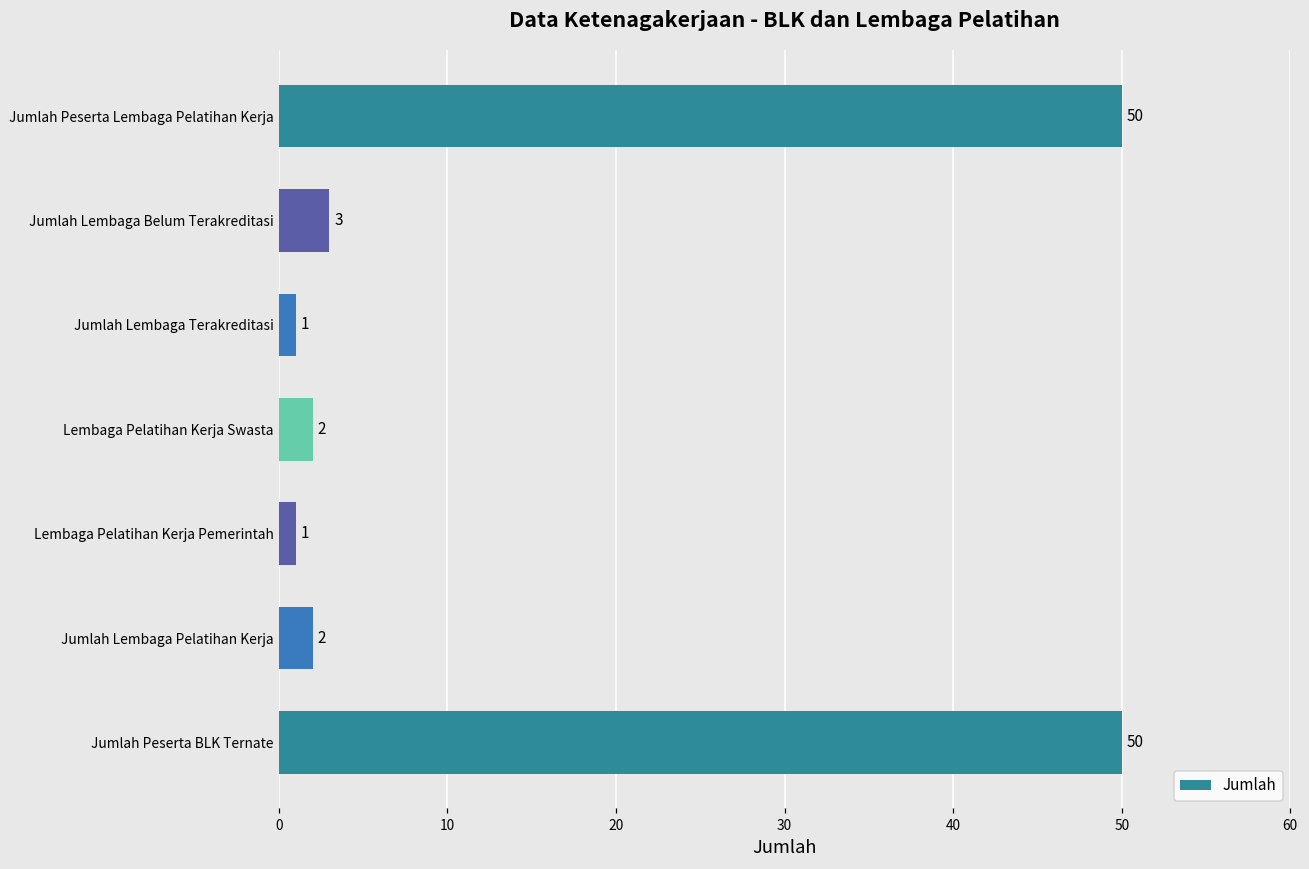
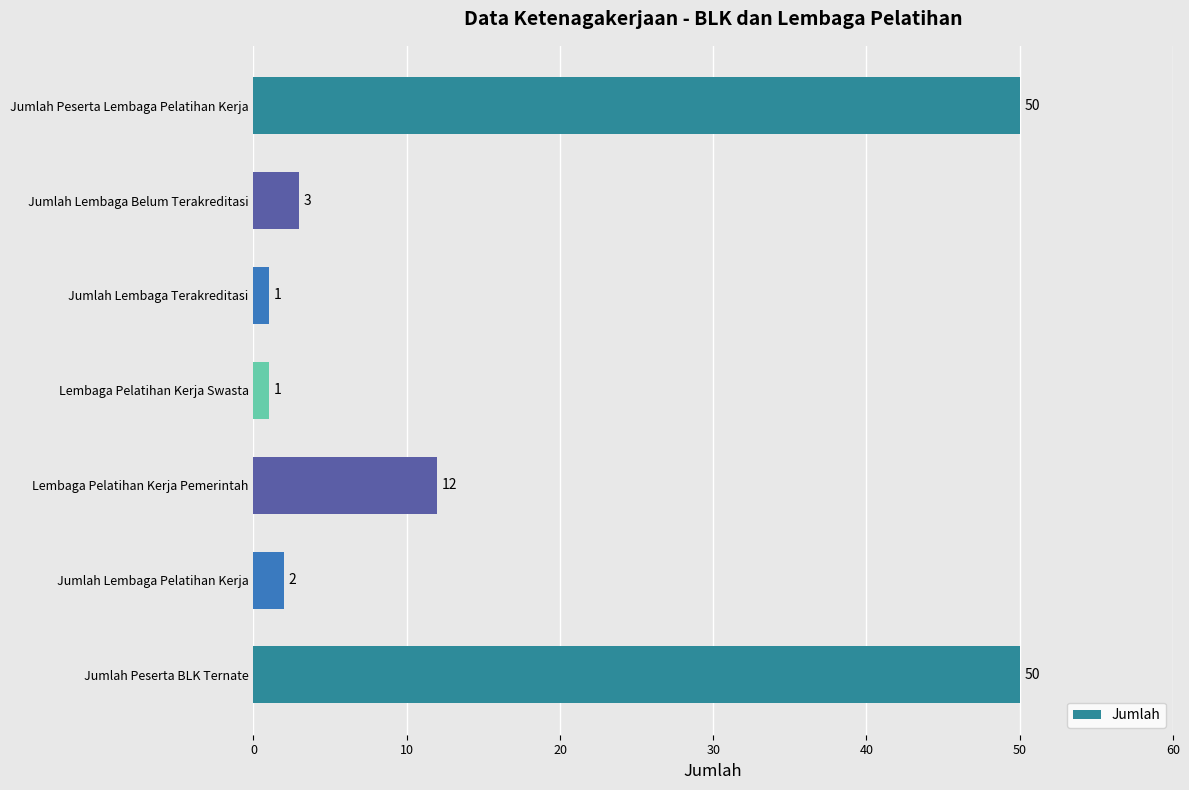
Lembaga Pelatihan Kerja Swasta: 2 -> 1
Lembaga Pelatihan Kerja Pemerintah: 1 -> 12
